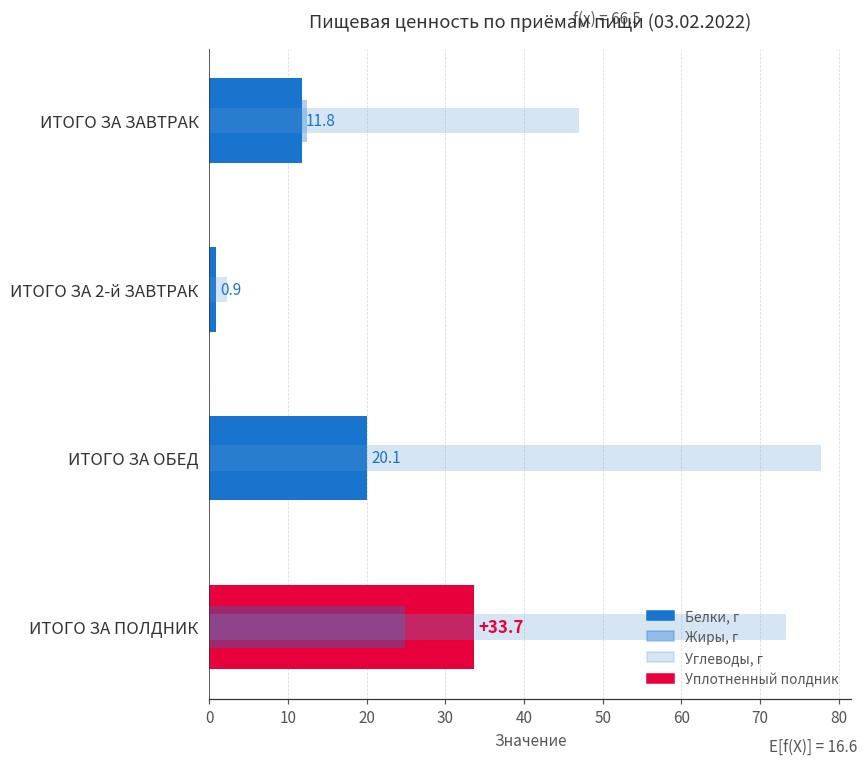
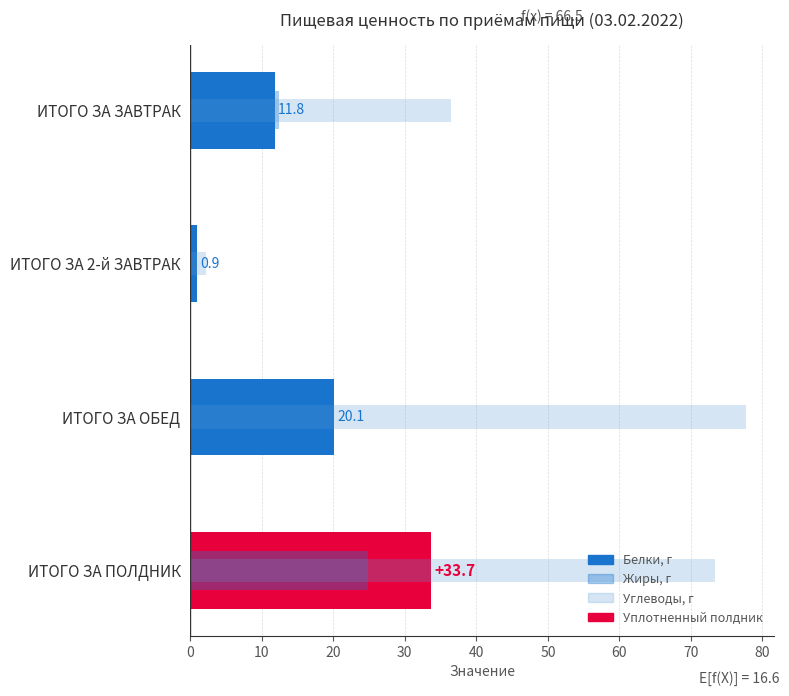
Углеводы, г, ИТОГО ЗА ЗАВТРАК: 47 -> 37
